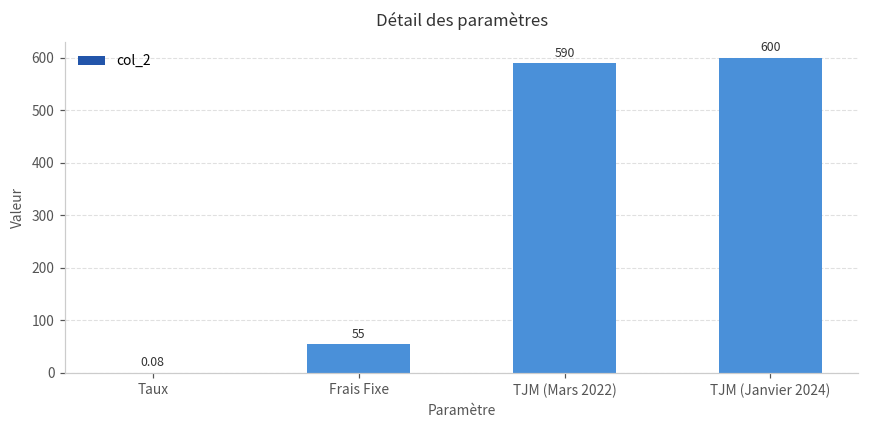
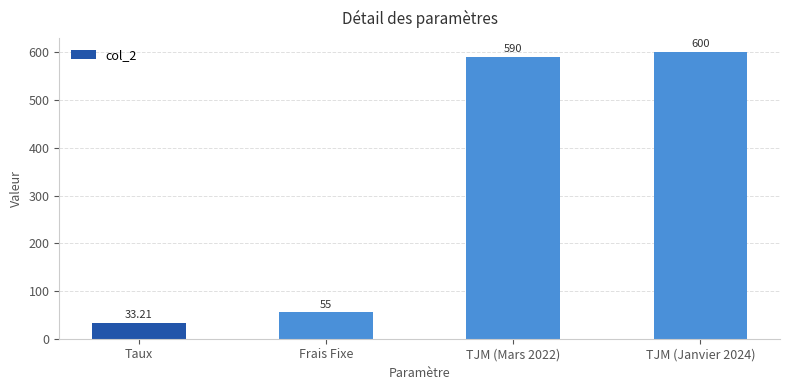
Taux: 0.08 -> 33.21
